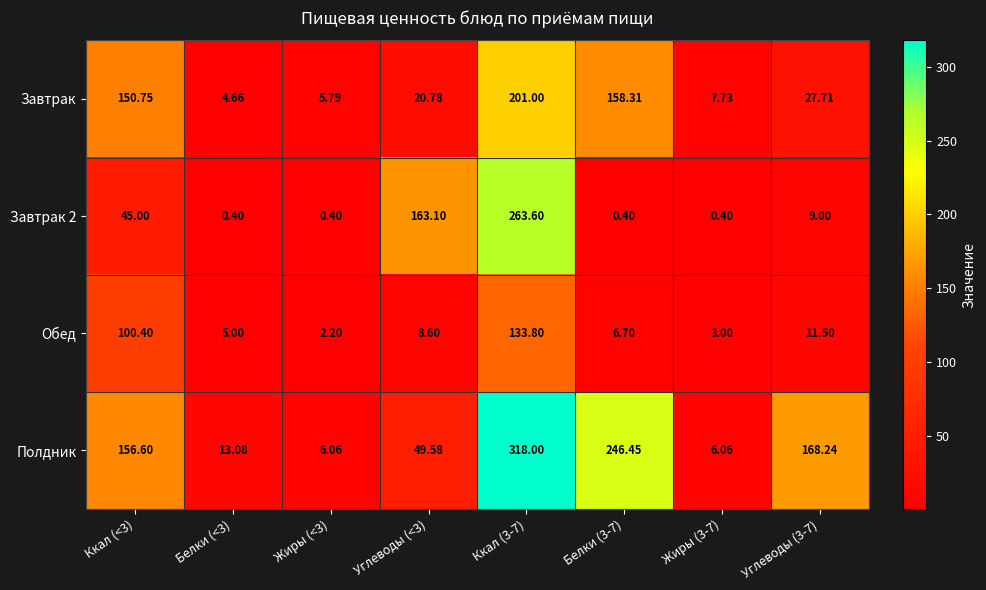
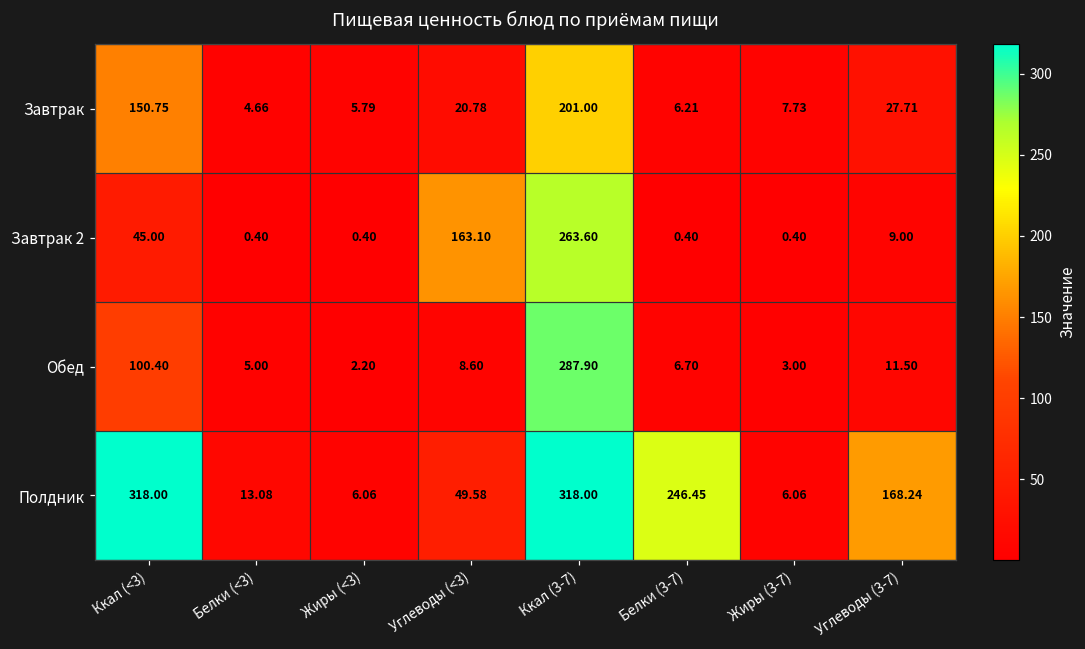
Завтрак, Белки (3-7): 158.31 -> 6.21
Обед, Ккал (3-7): 133.80 -> 287.90
Полдник, Ккал (<3): 156.60 -> 318.00
